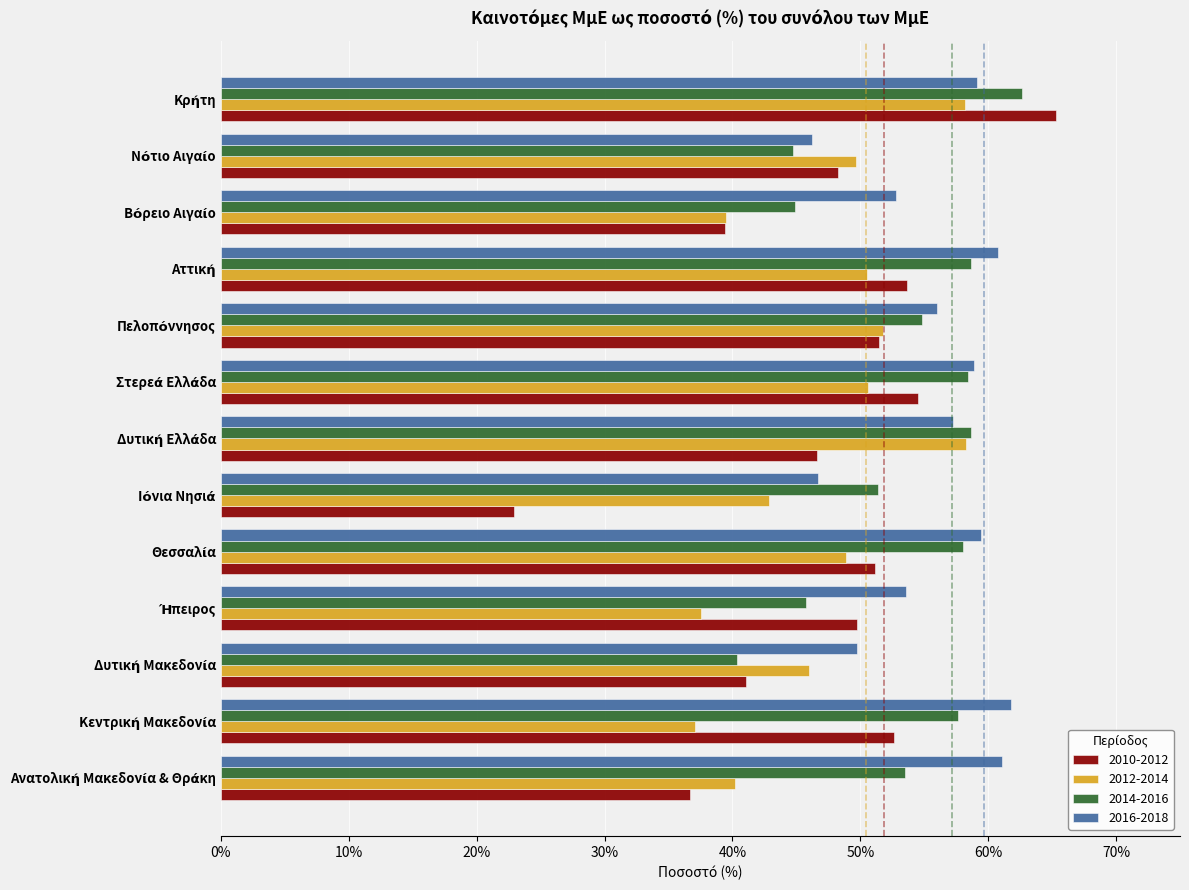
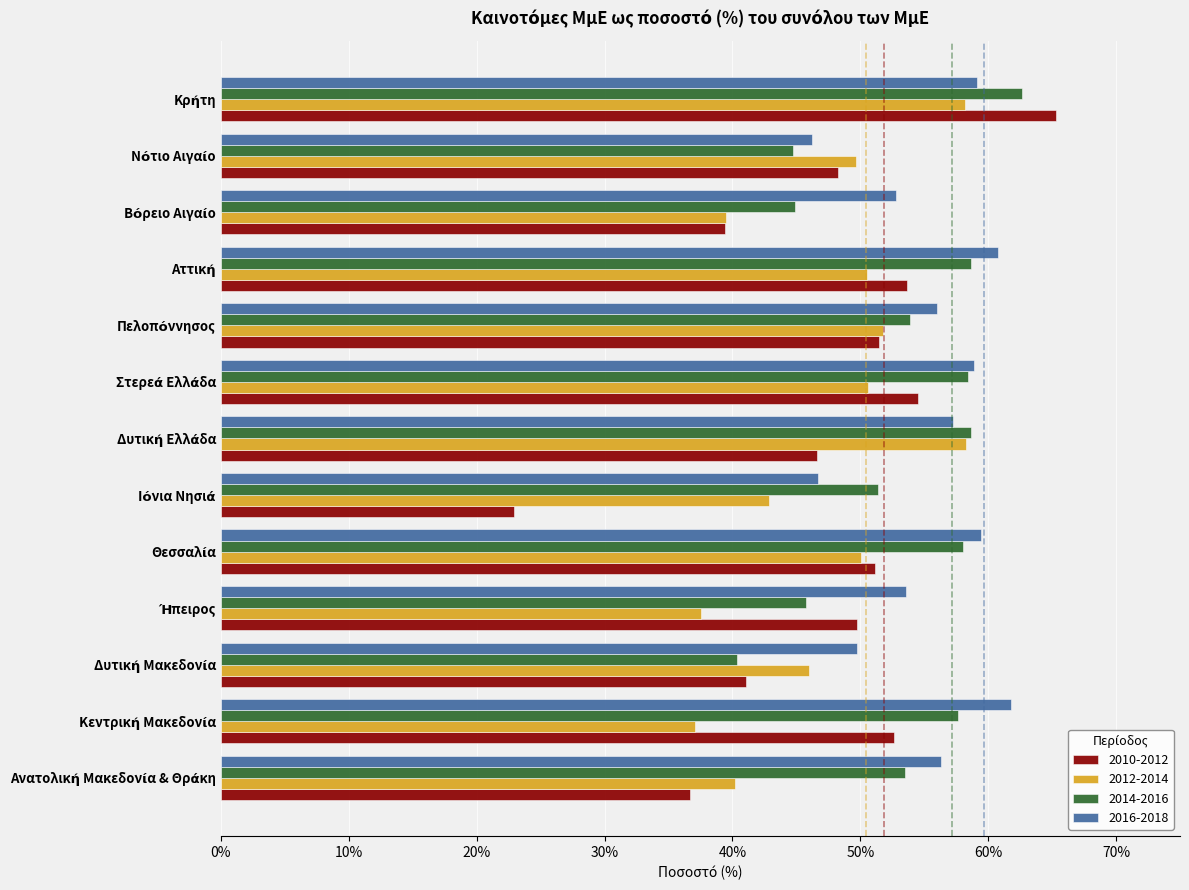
2014-2016, Πελοπόννησος: 54.8% -> 53.9%
2012-2014, Θεσσαλία: 48.9% -> 50.1%
2016-2018, Ανατολική Μακεδονία & Θράκη: 61.1% -> 56.3%
